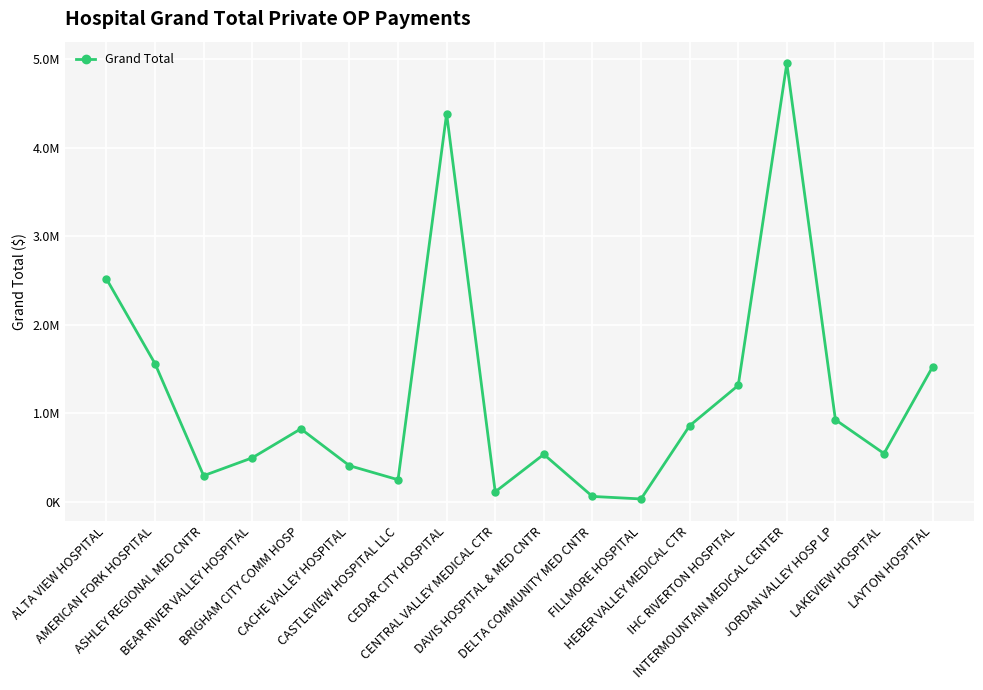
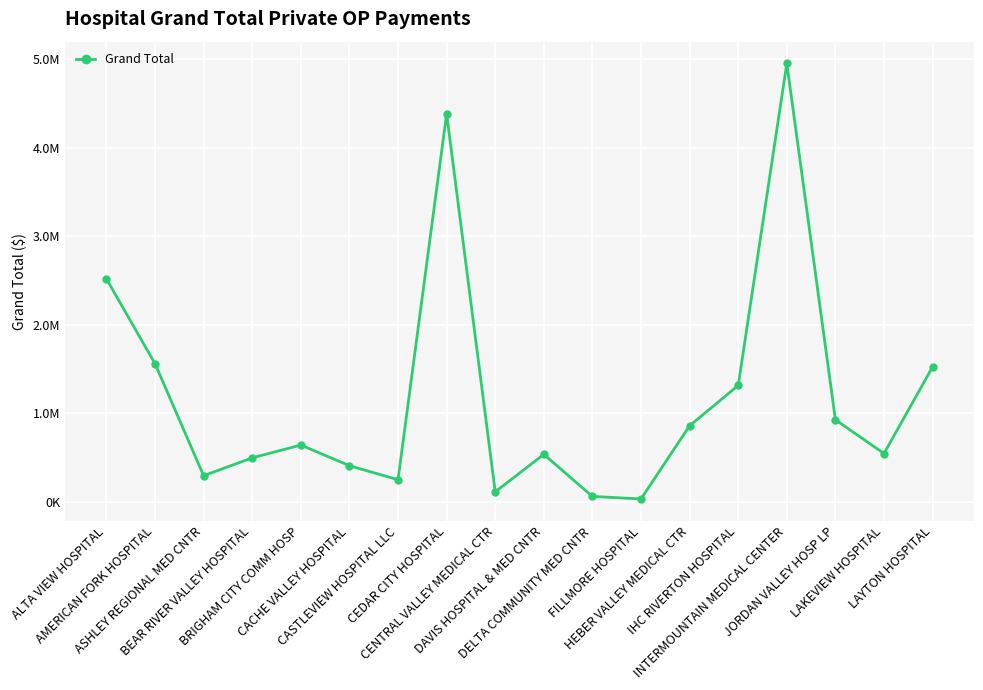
BRIGHAM CITY COMM HOSP: 800000 -> 600000
